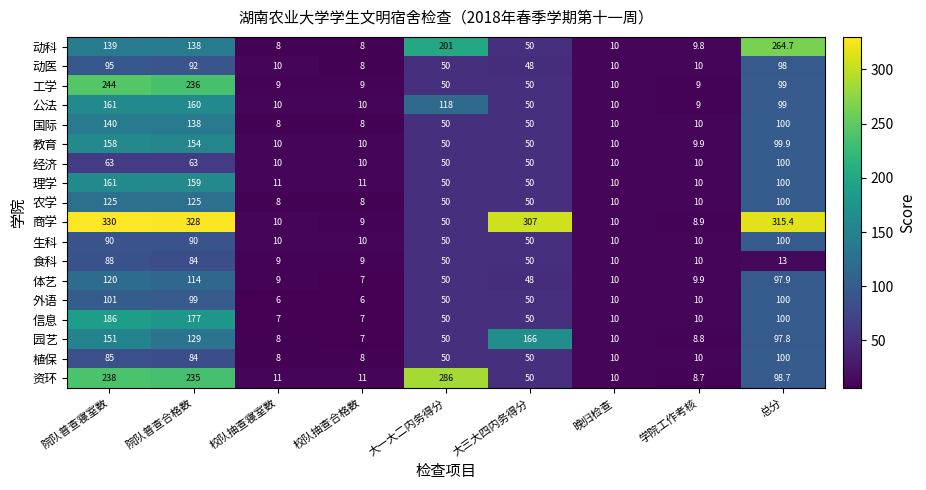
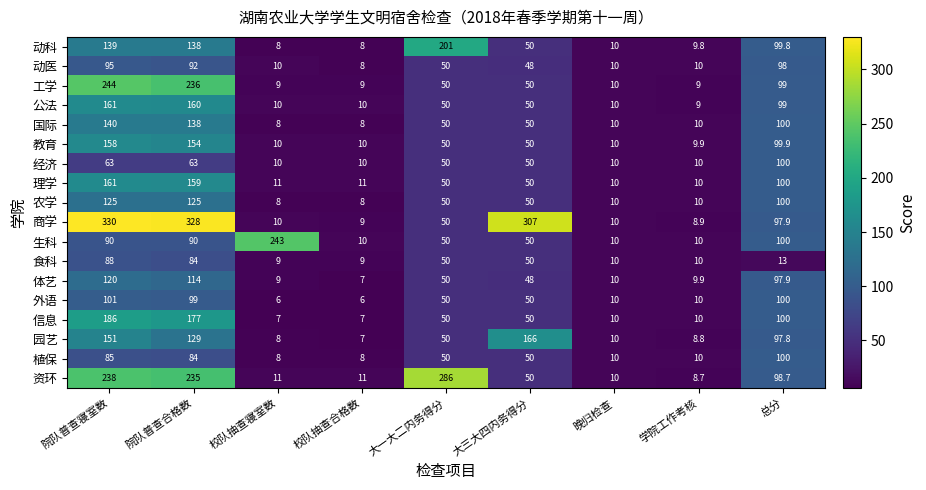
动科, 总分: 264.7 -> 99.8
公法, 大一大二内务得分: 118 -> 50
商学, 总分: 315.4 -> 97.9
生科, 校队抽查寝室数: 10 -> 243
